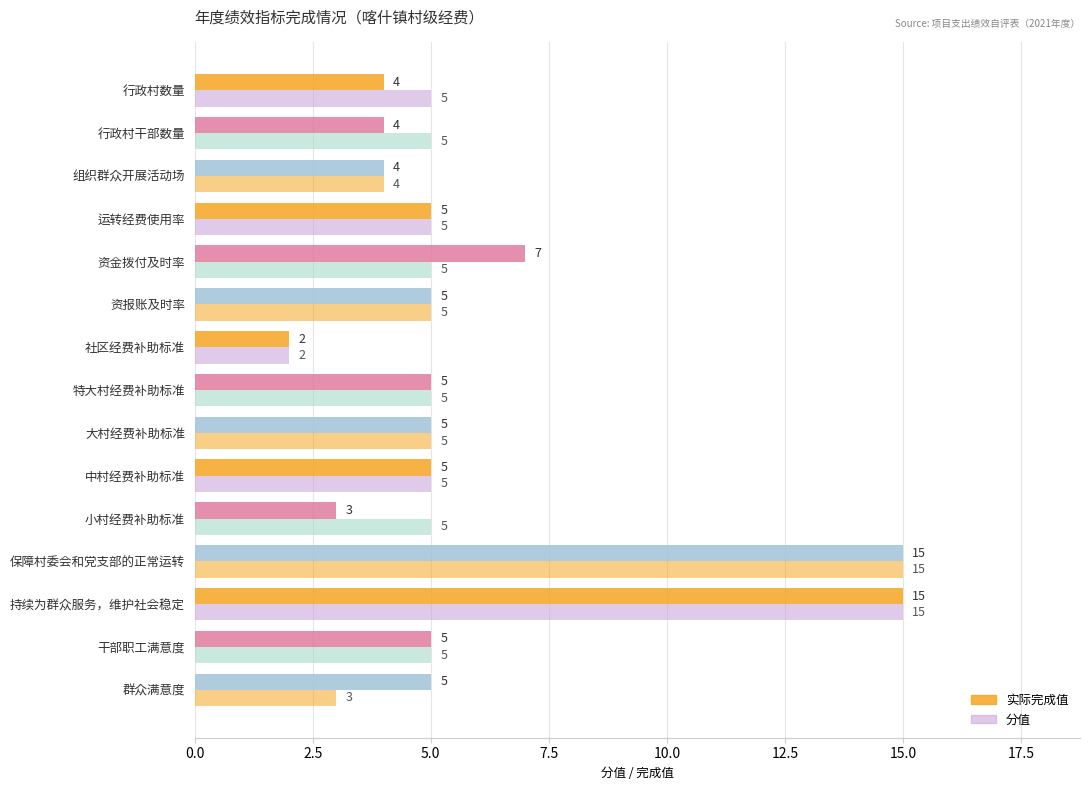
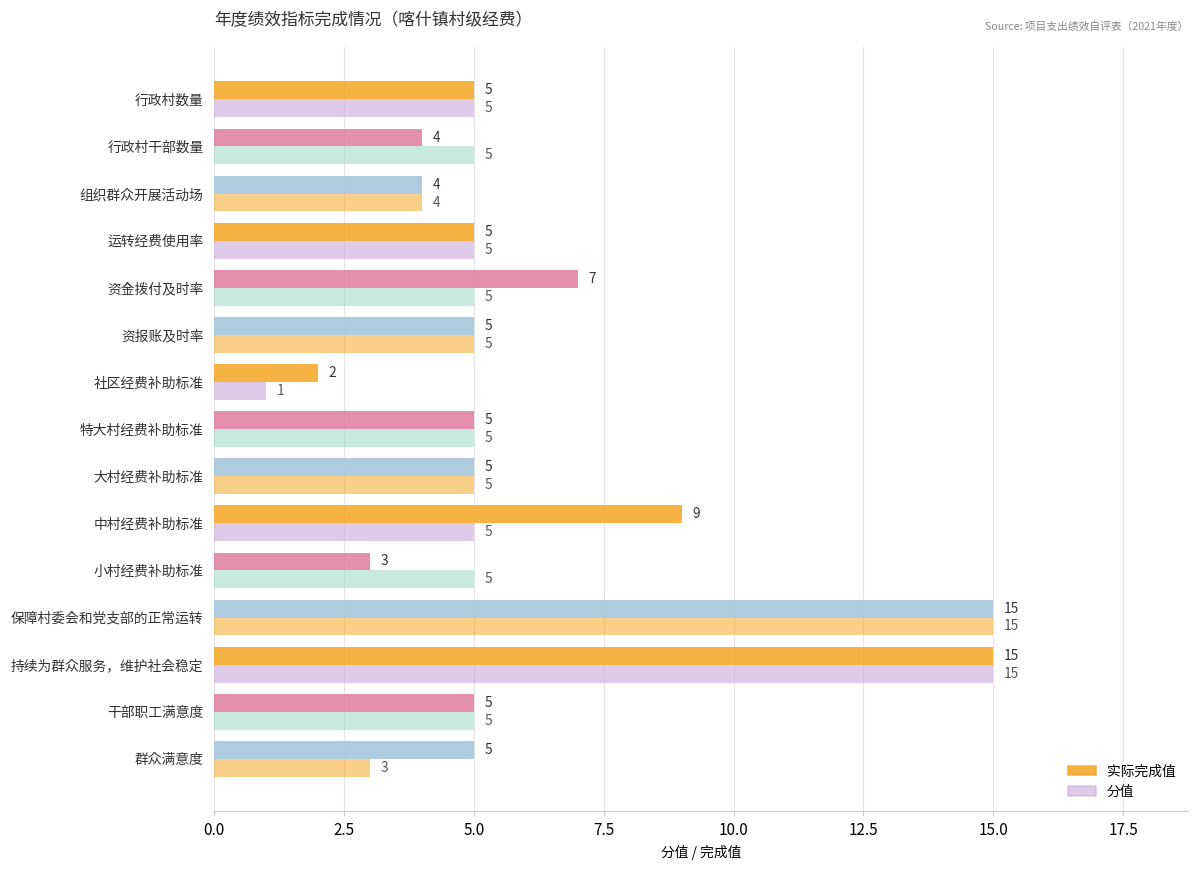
实际完成值, 行政村数量: 4 -> 5
分值, 社区经费补助标准: 2 -> 1
实际完成值, 中村经费补助标准: 5 -> 9
